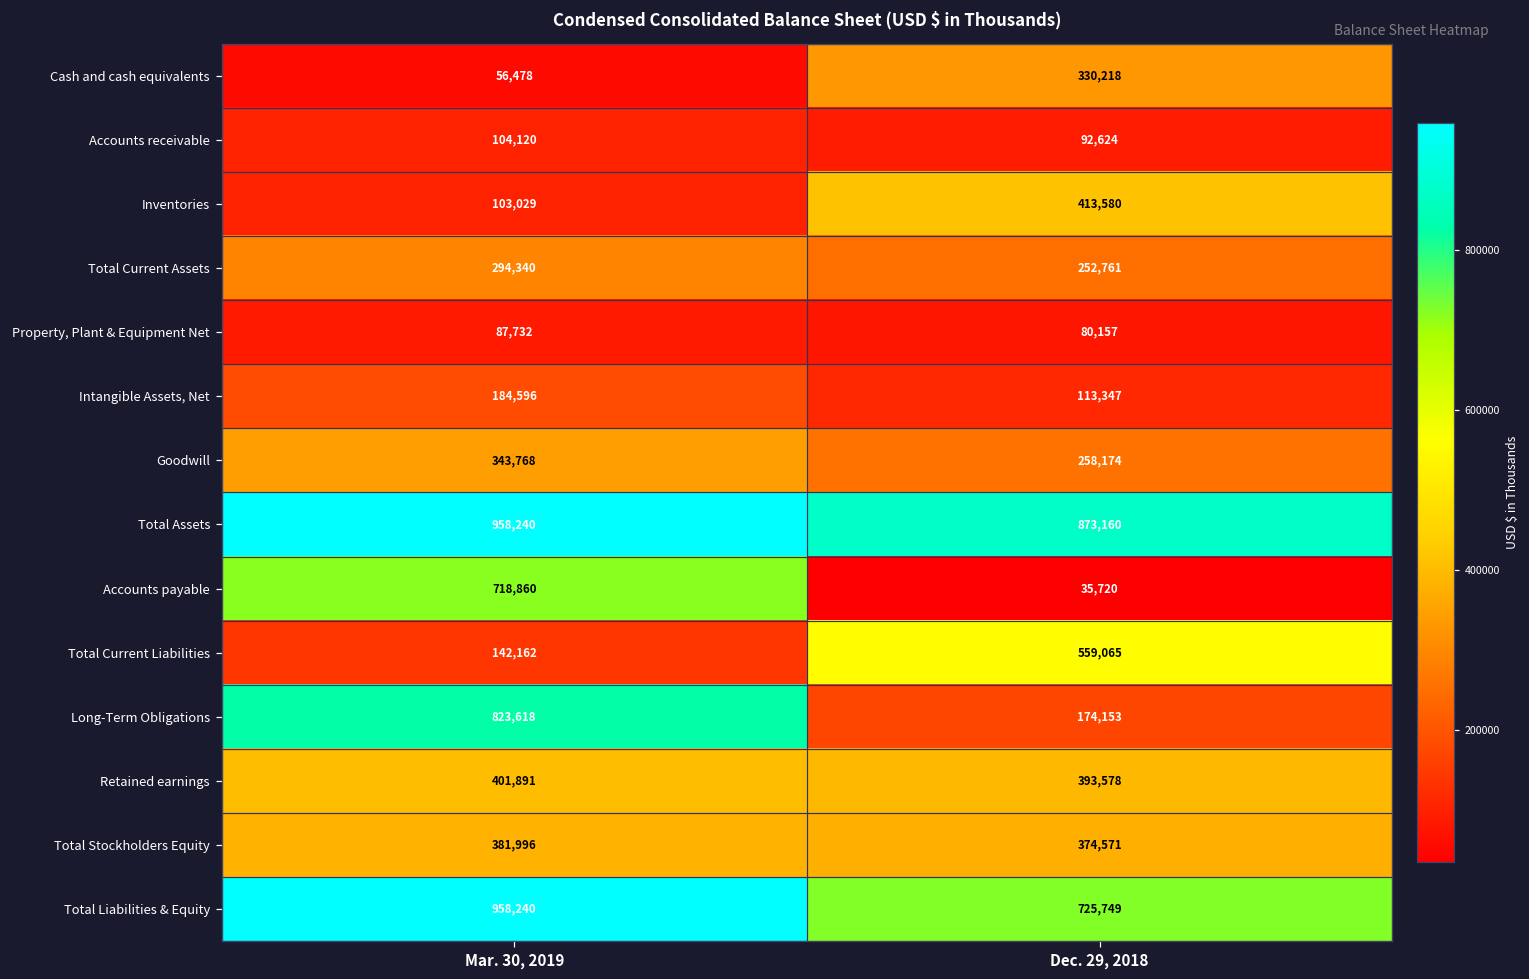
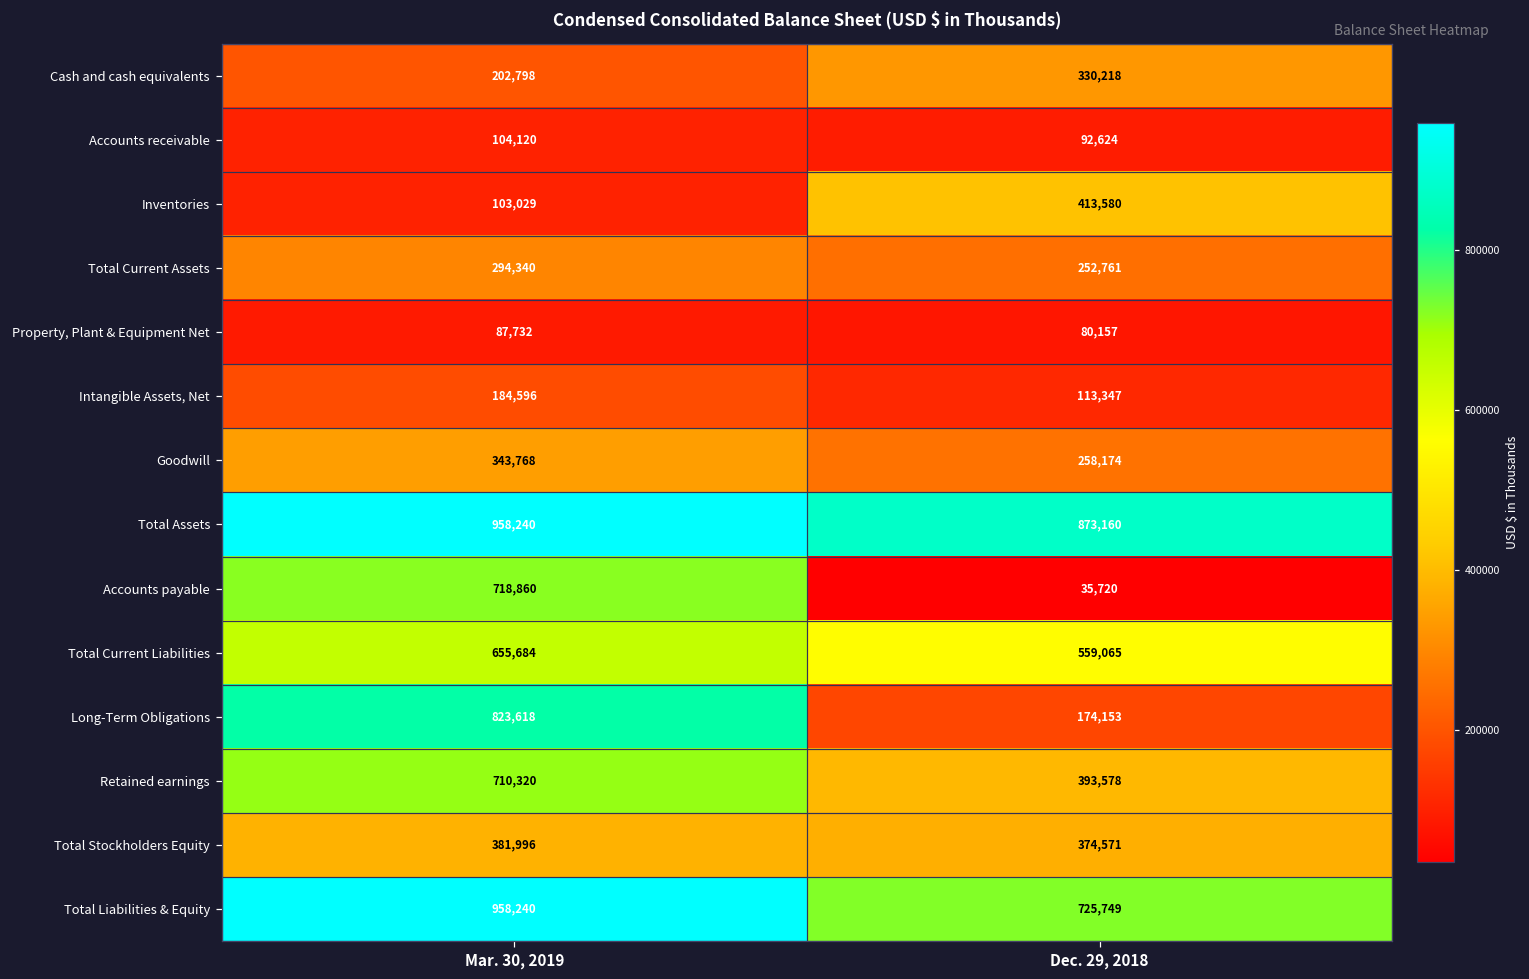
Cash and cash equivalents, Mar. 30, 2019: 56,478 -> 202,798
Total Current Liabilities, Mar. 30, 2019: 142,162 -> 655,684
Retained earnings, Mar. 30, 2019: 401,891 -> 710,320
